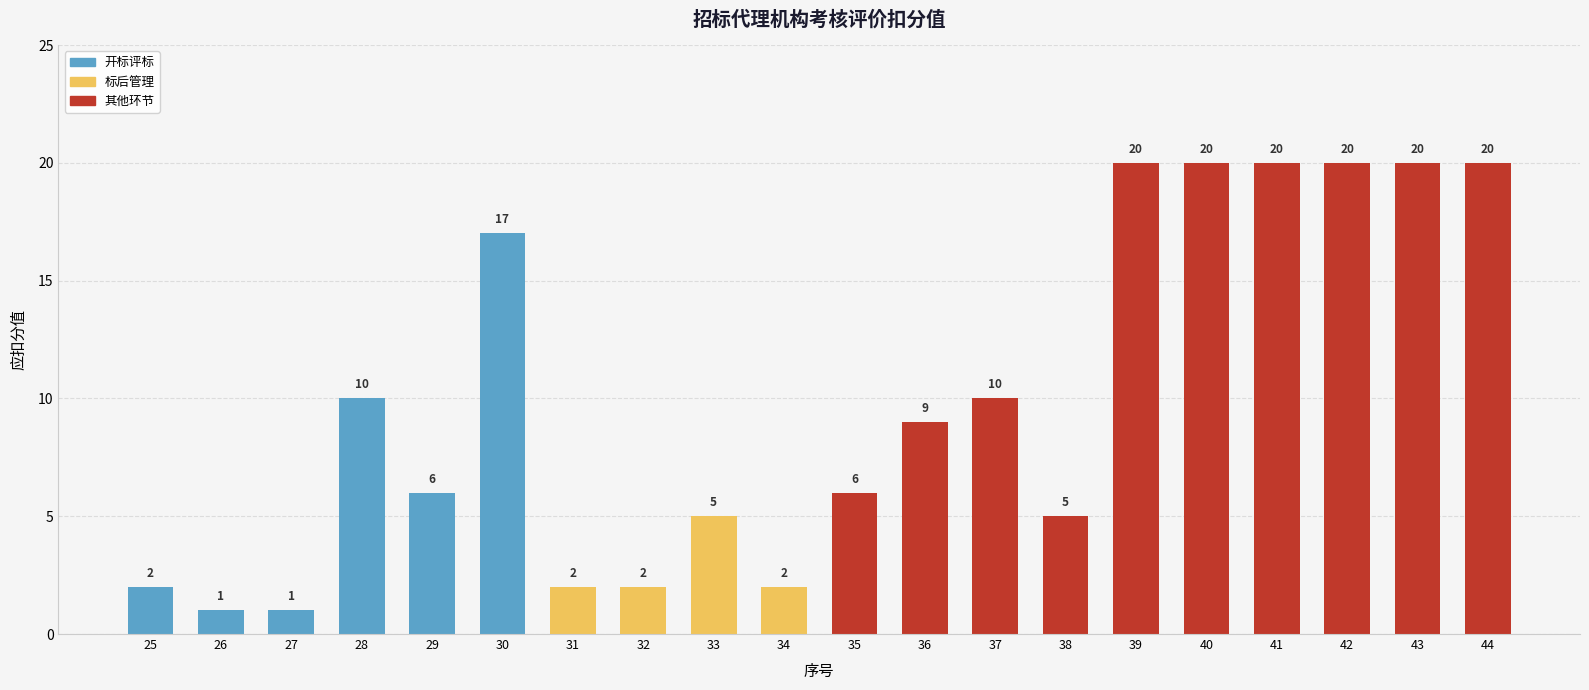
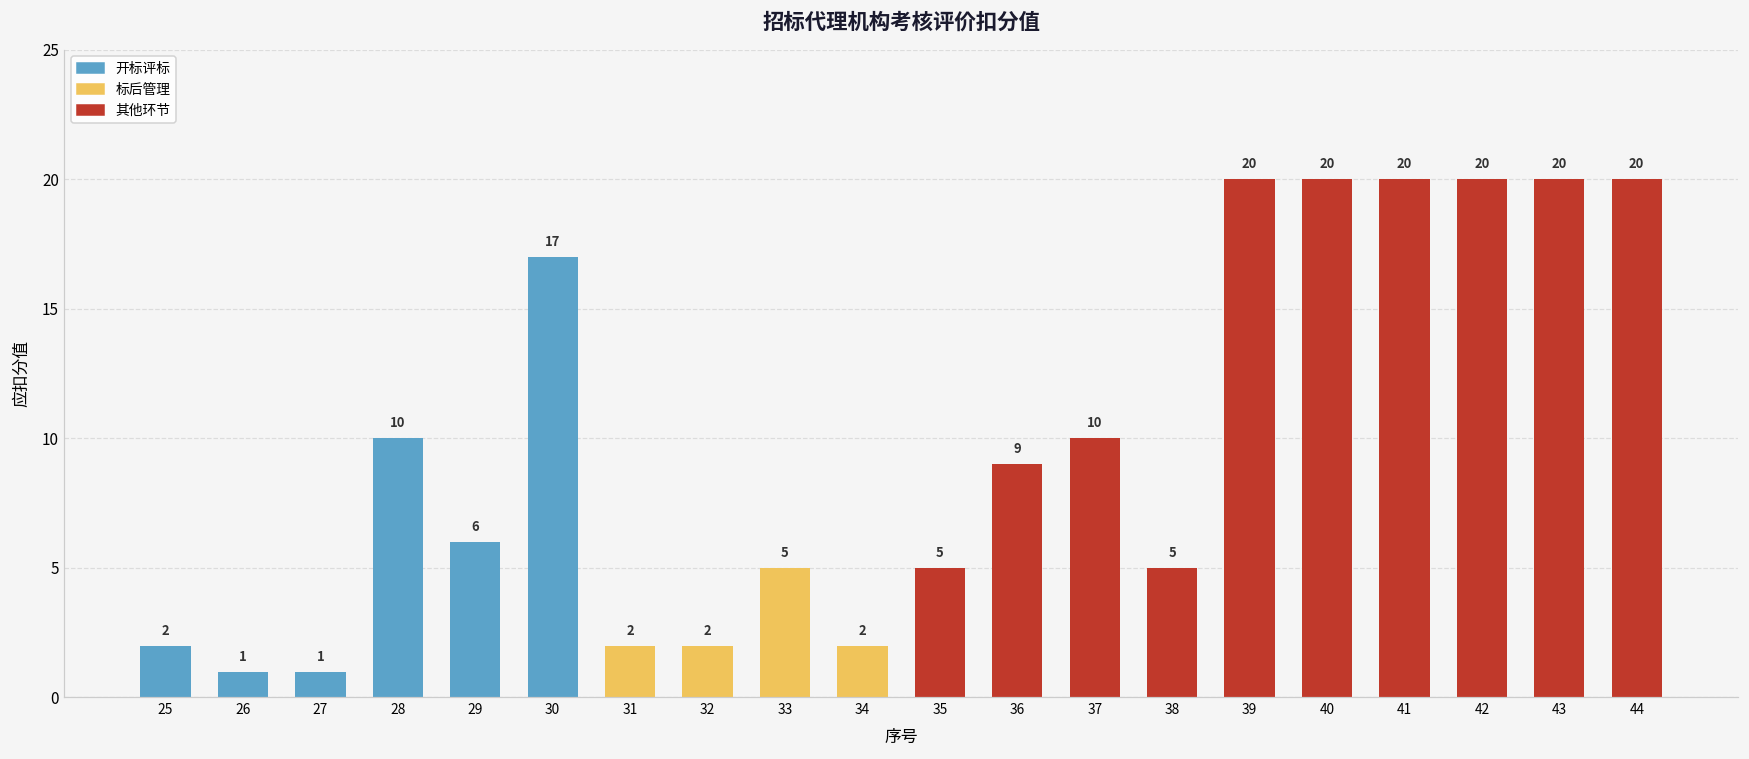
35: 6 -> 5
